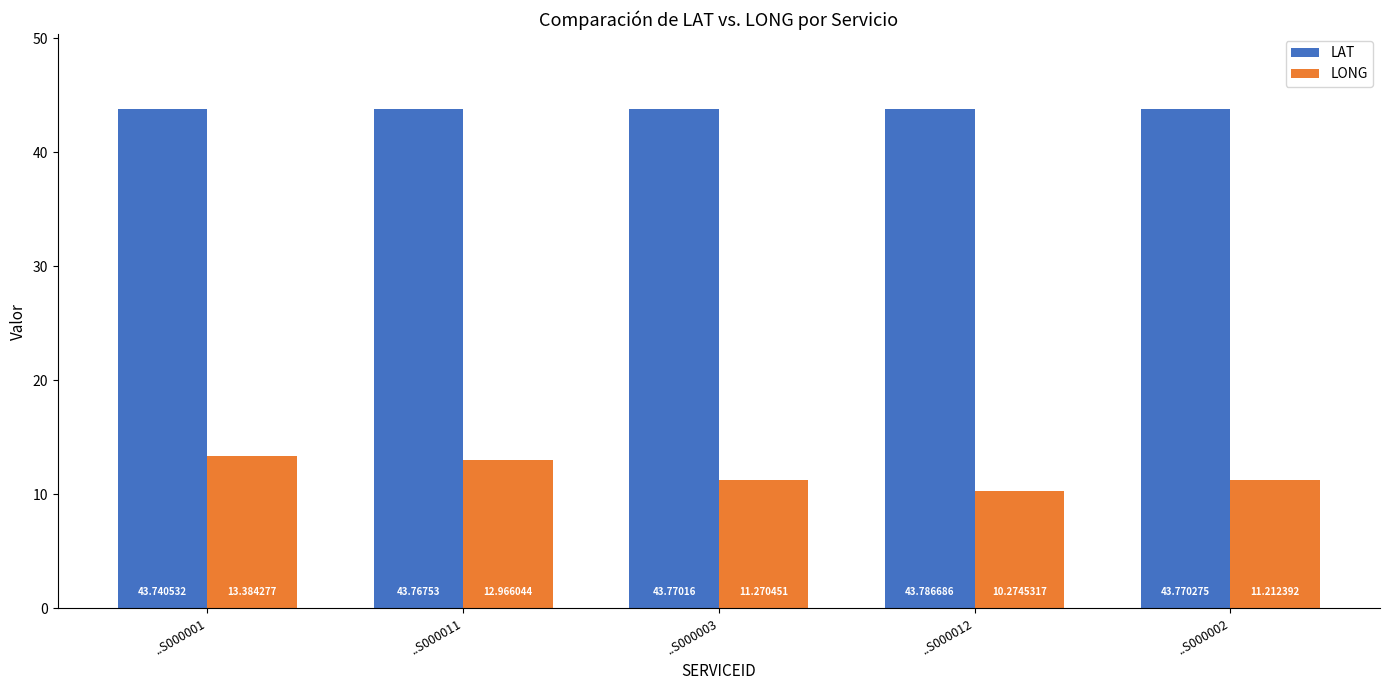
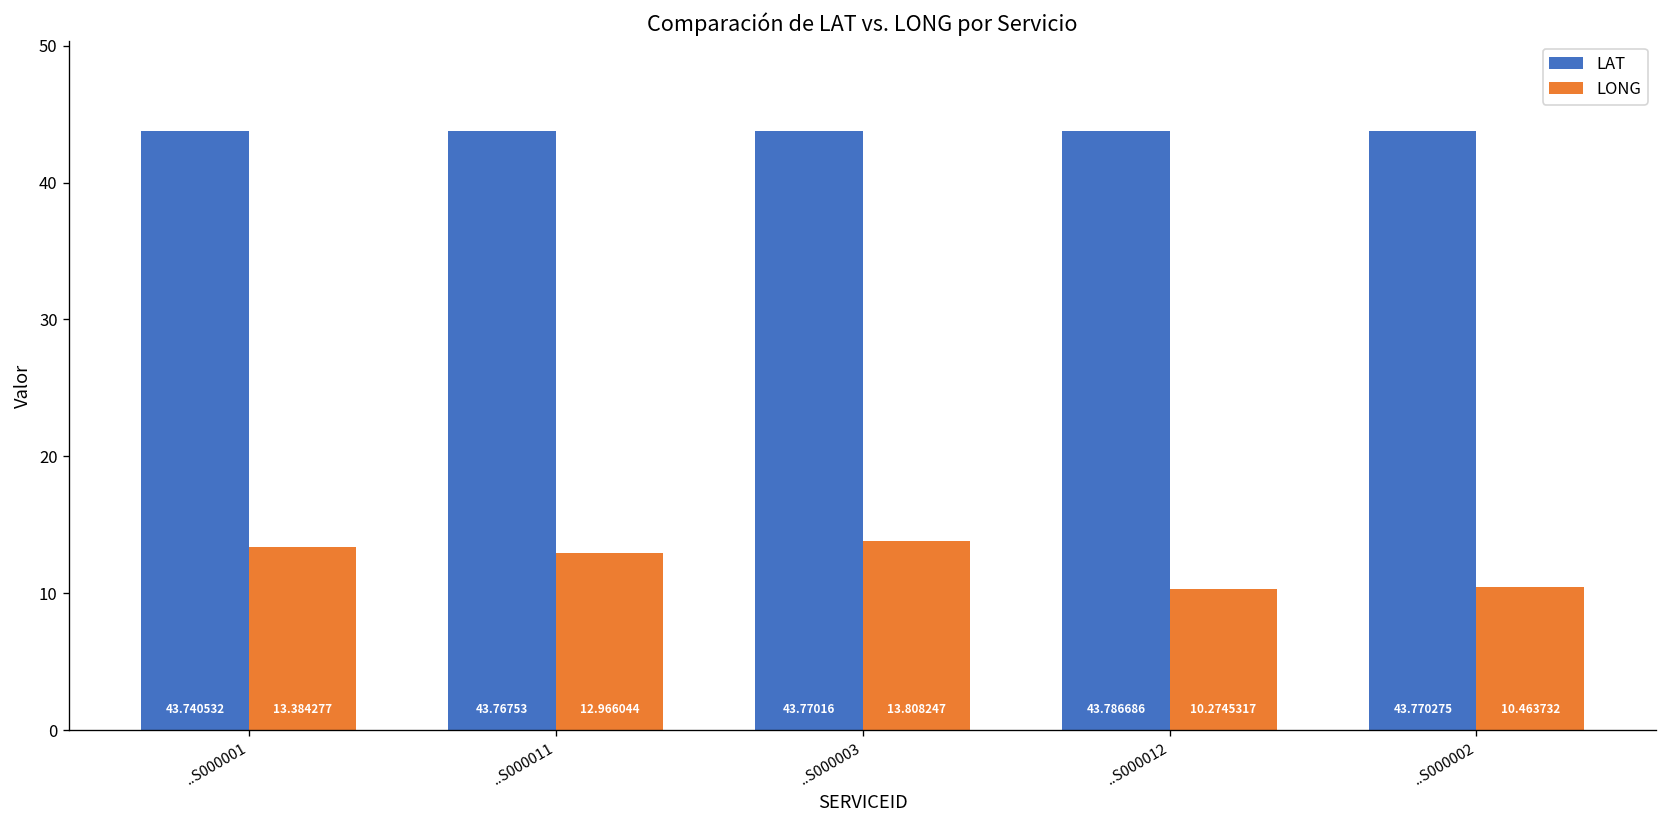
LONG, ..S000003: 11.270451 -> 13.808247
LONG, ..S000002: 11.212392 -> 10.463732
